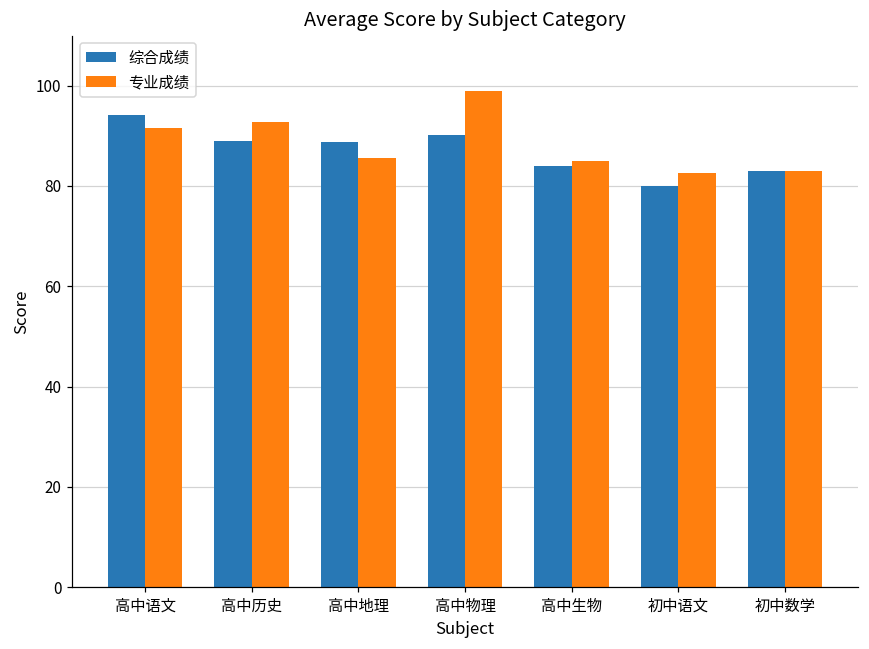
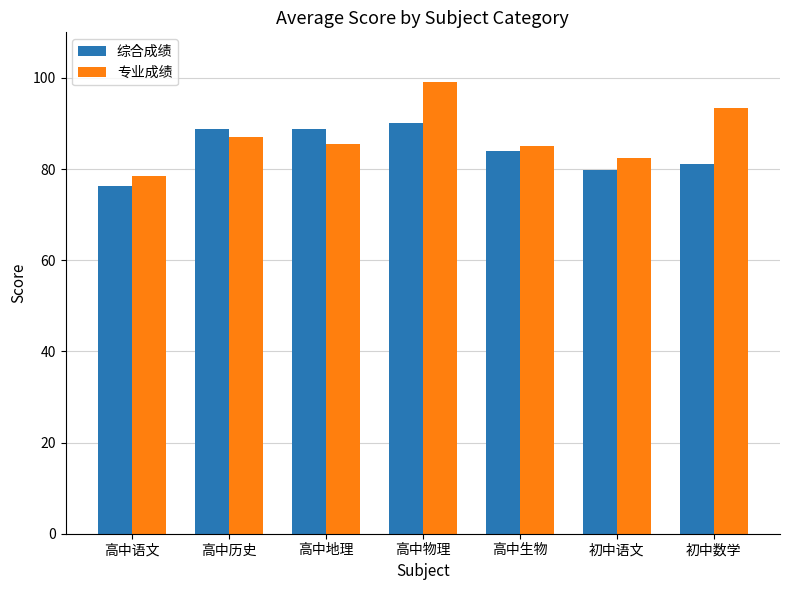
综合成绩, 高中语文: 94 -> 76
专业成绩, 高中语文: 92 -> 79
专业成绩, 高中历史: 93 -> 87
综合成绩, 初中数学: 83 -> 81
专业成绩, 初中数学: 83 -> 93
